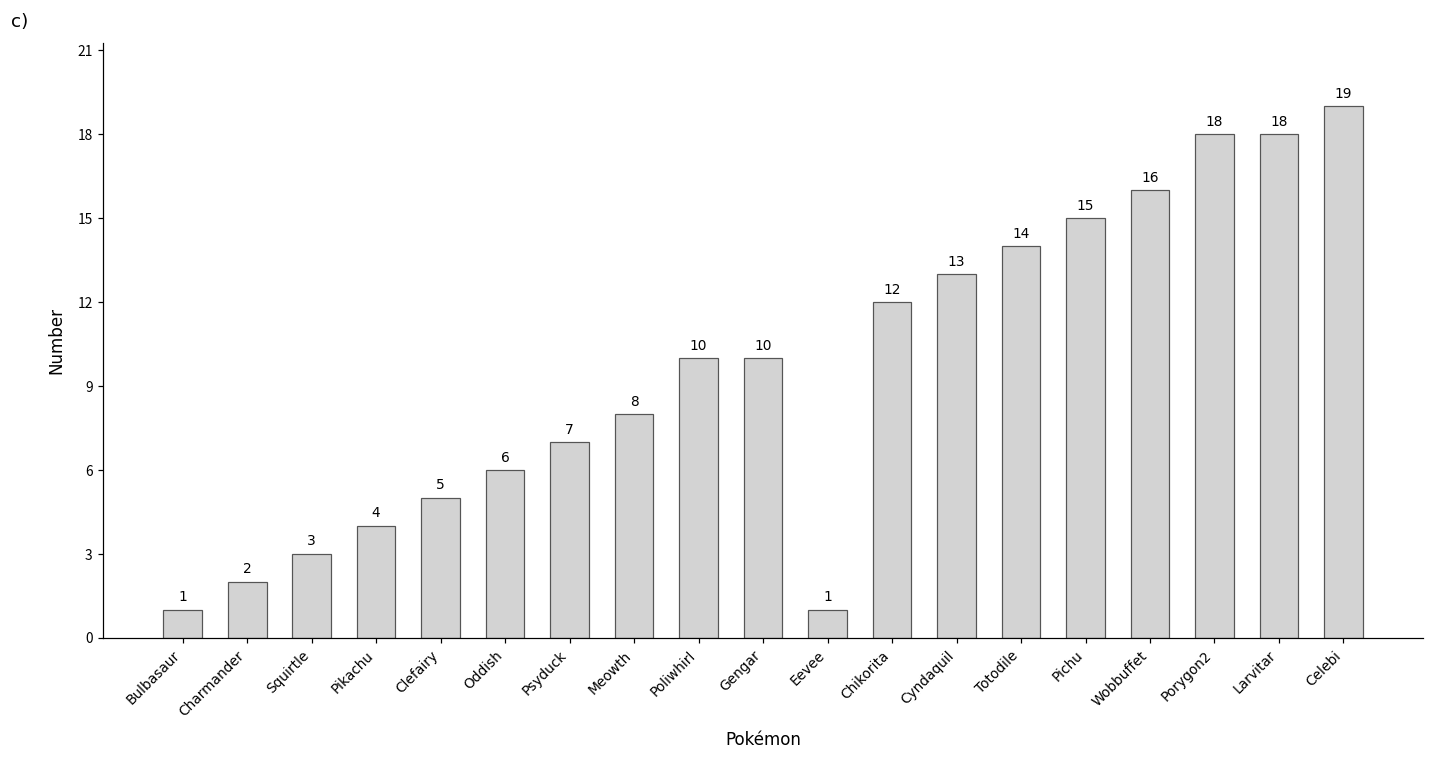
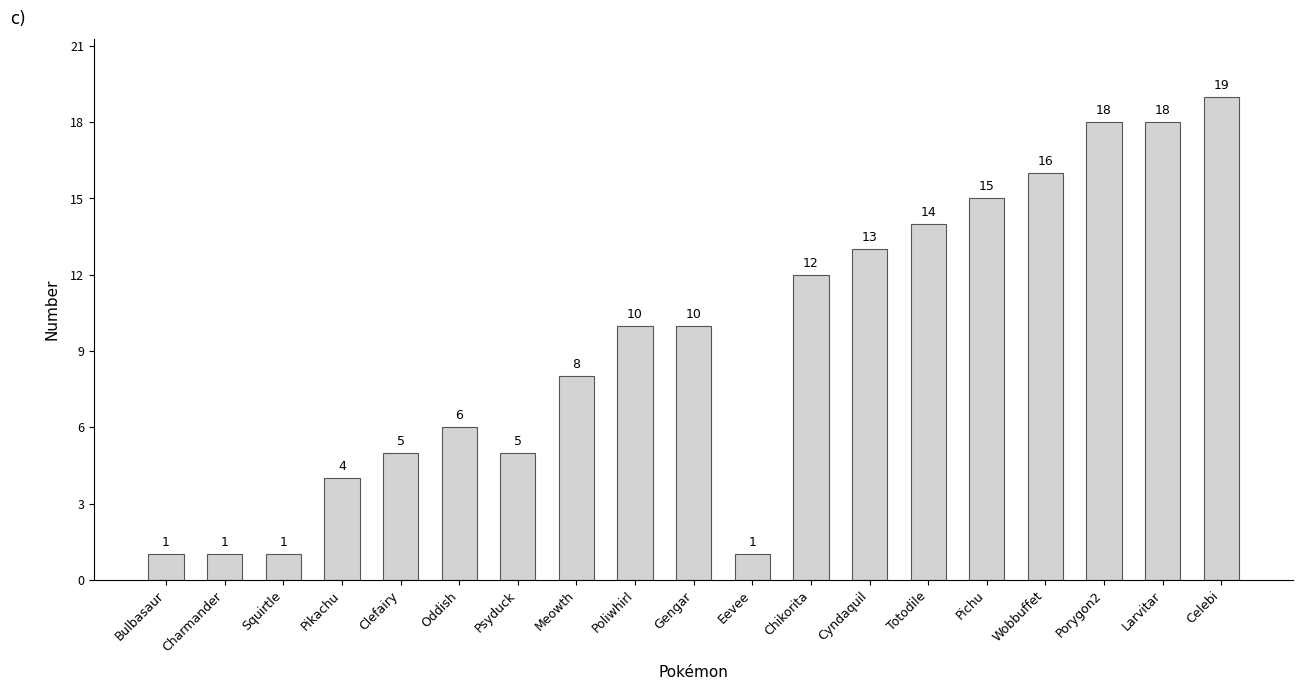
Charmander: 2 -> 1
Squirtle: 3 -> 1
Psyduck: 7 -> 5
